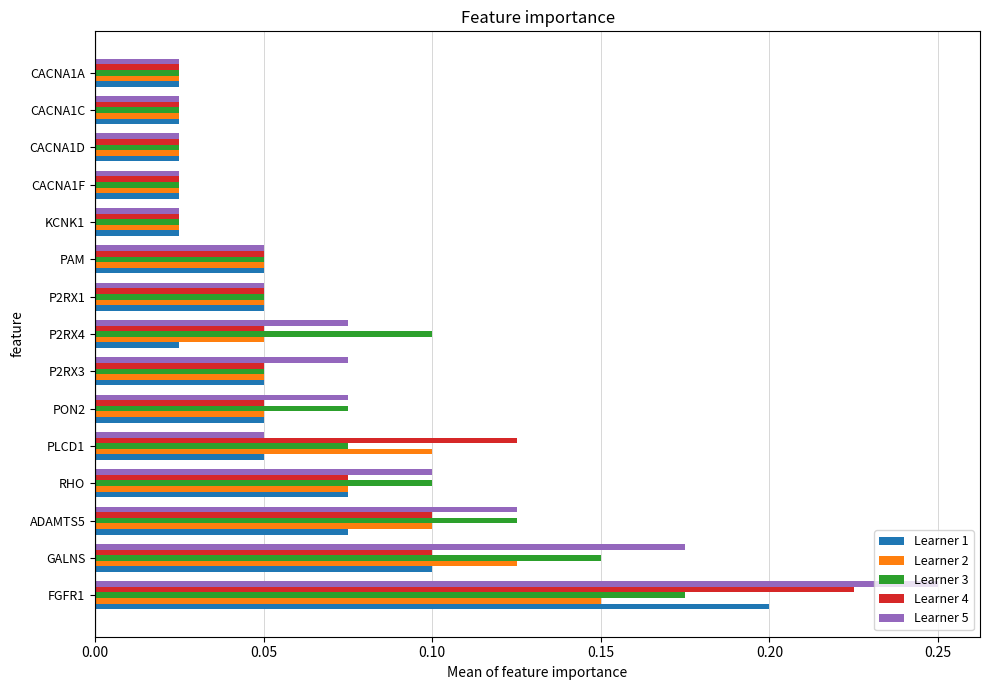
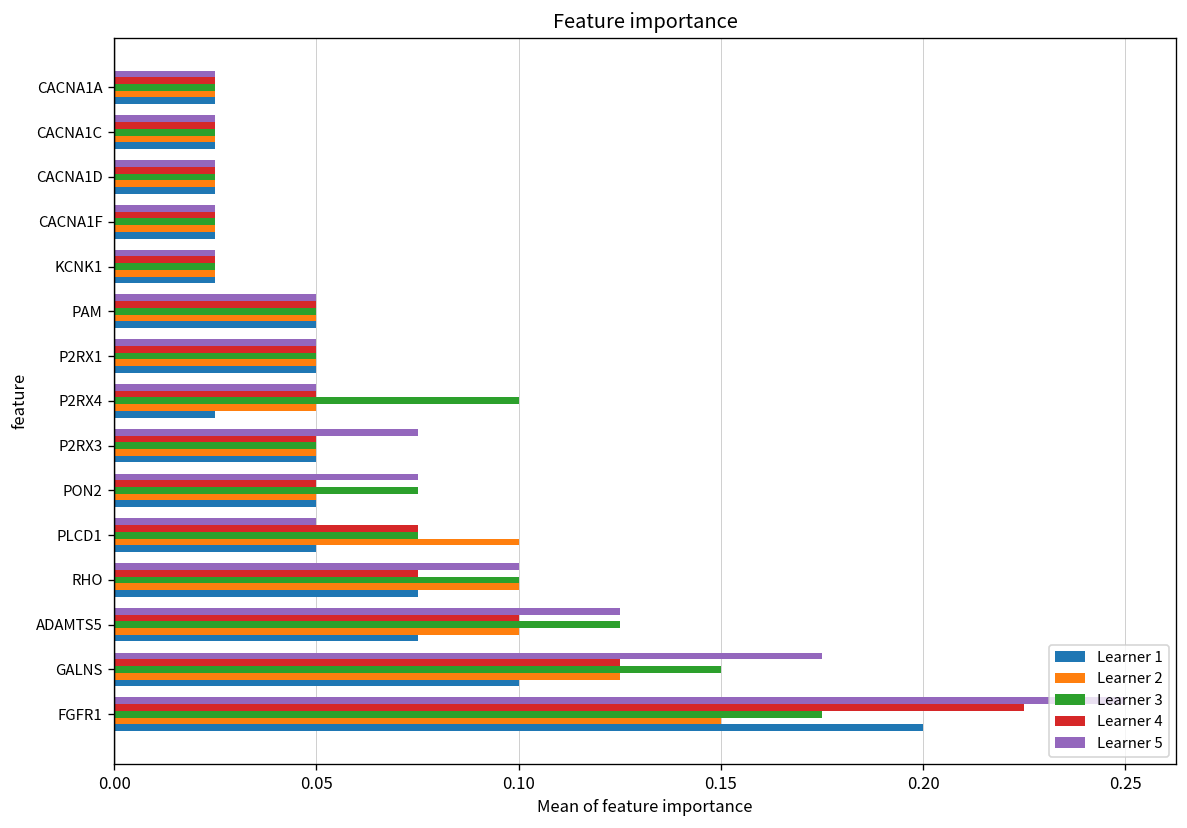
Learner 5, P2RX4: 0.075 -> 0.050
Learner 4, PLCD1: 0.125 -> 0.075
Learner 2, RHO: 0.075 -> 0.100
Learner 4, GALNS: 0.100 -> 0.125
